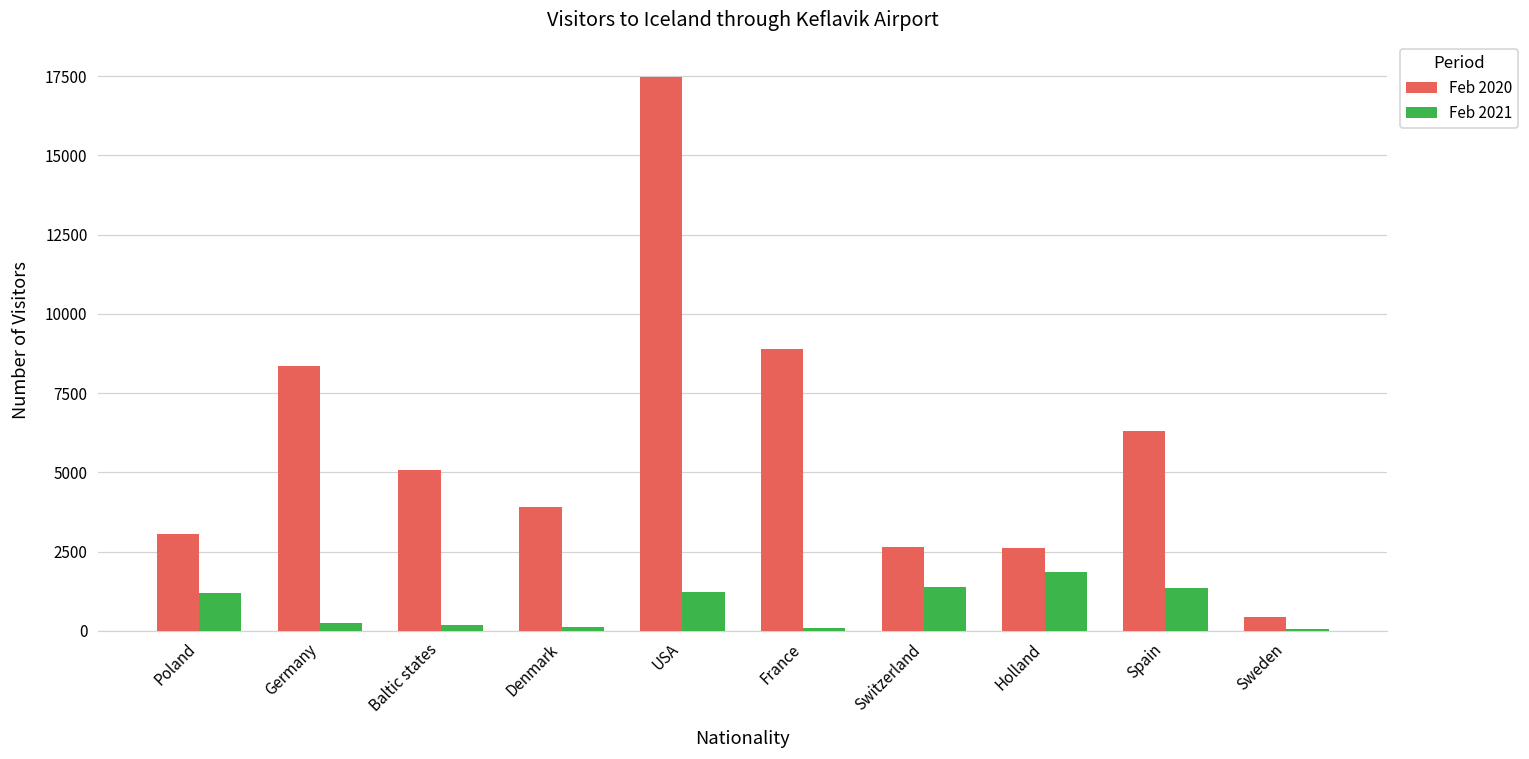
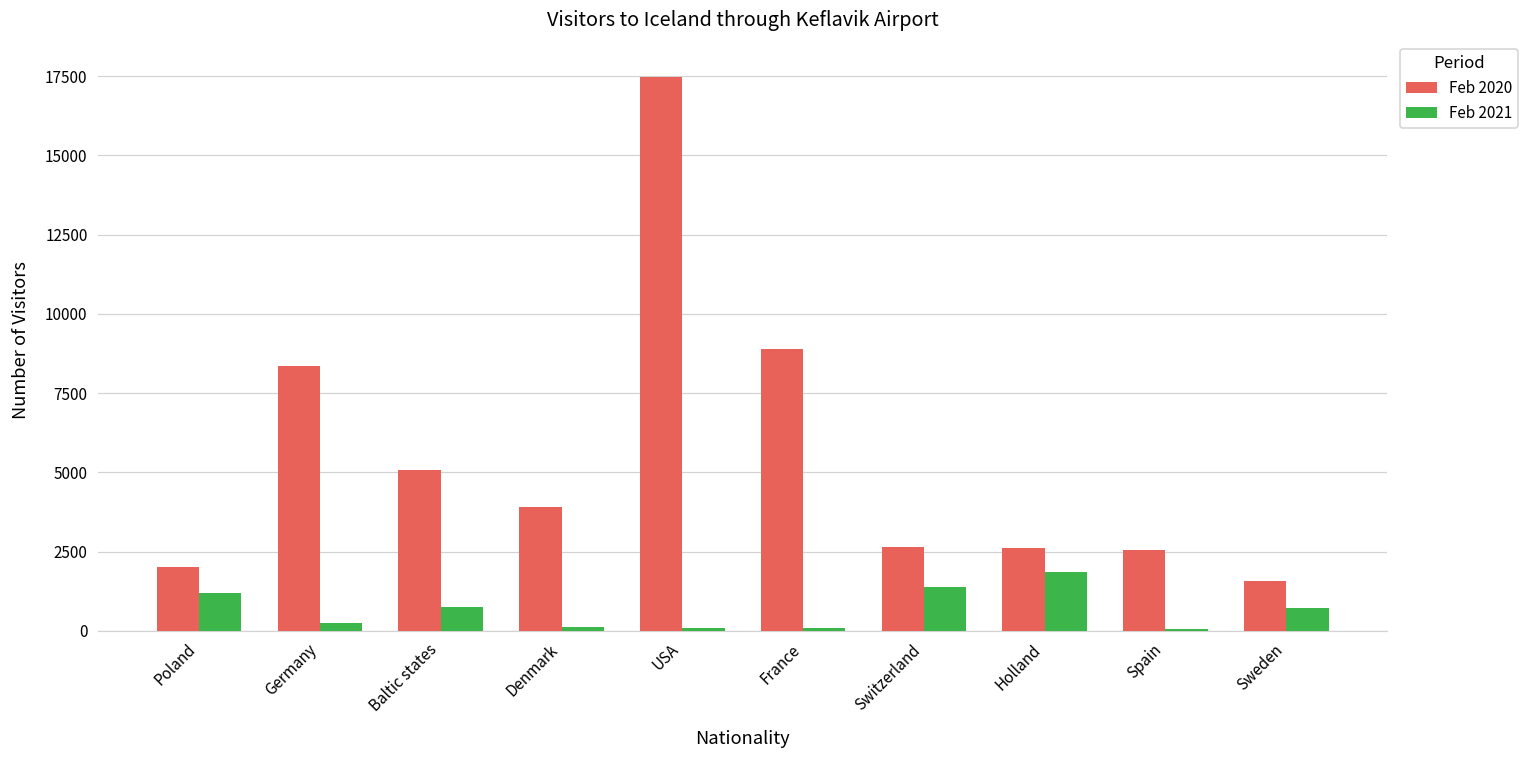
Feb 2020, Poland: 3100 -> 2000
Feb 2021, Baltic states: 200 -> 800
Feb 2021, USA: 1200 -> 100
Feb 2020, Spain: 6300 -> 2500
Feb 2021, Spain: 1300 -> 100
Feb 2020, Sweden: 400 -> 1600
Feb 2021, Sweden: 100 -> 700
